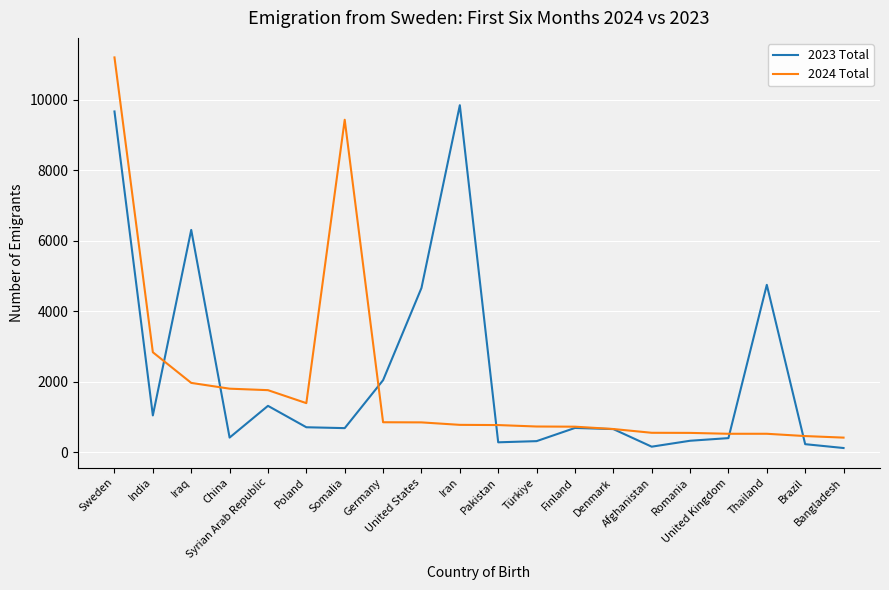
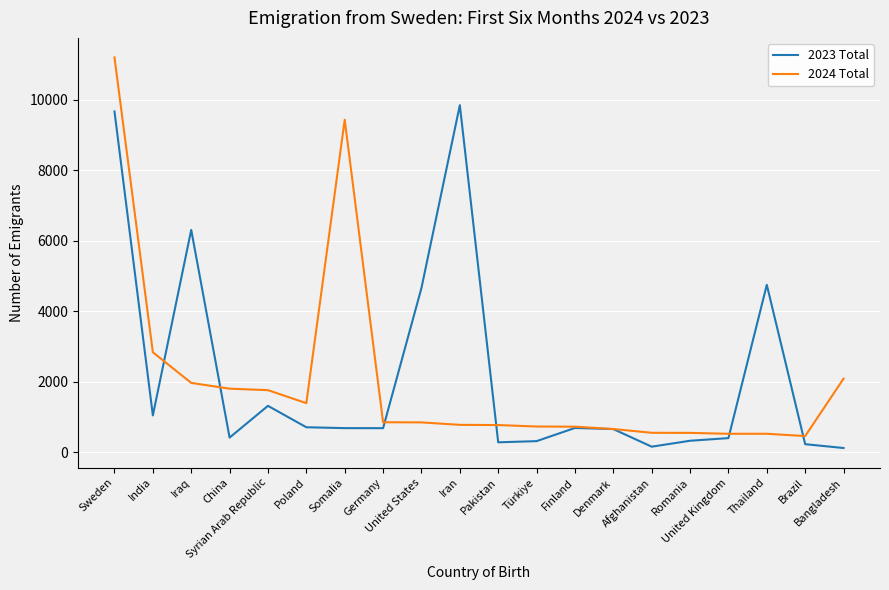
2023 Total, Germany: 2000 -> 700
2024 Total, Bangladesh: 400 -> 2100
